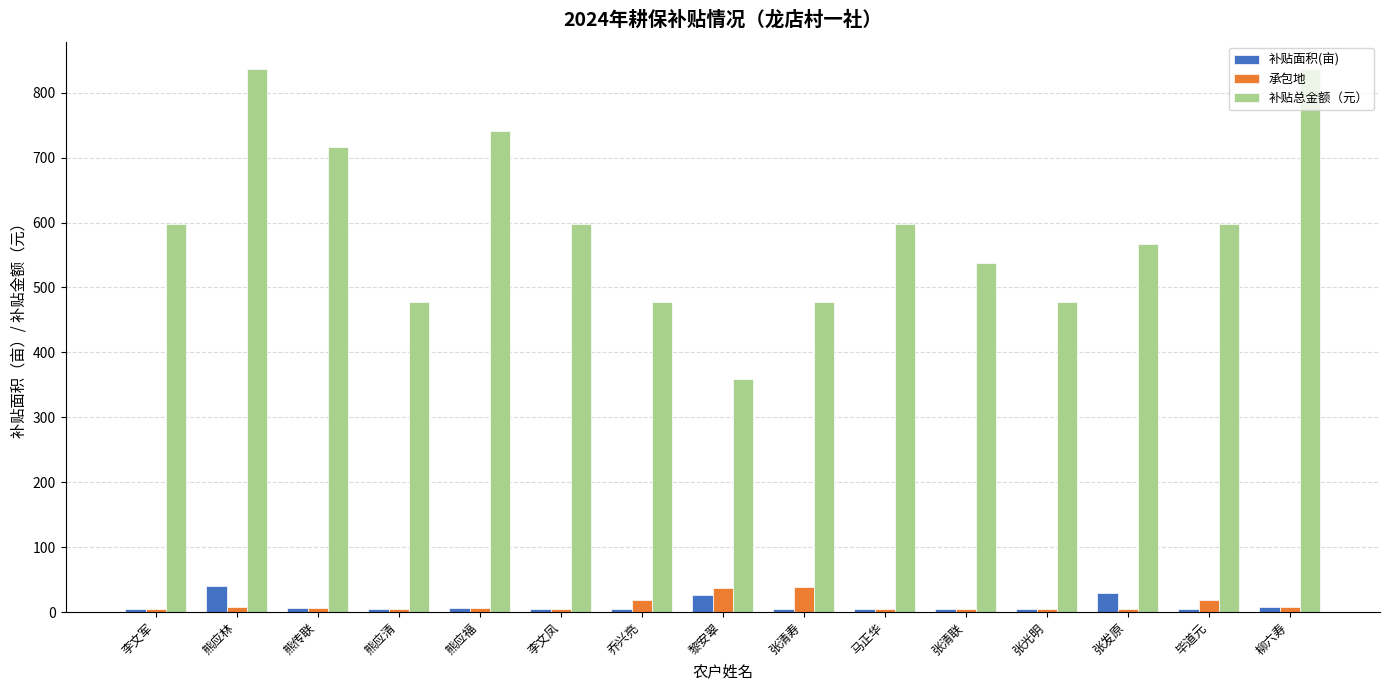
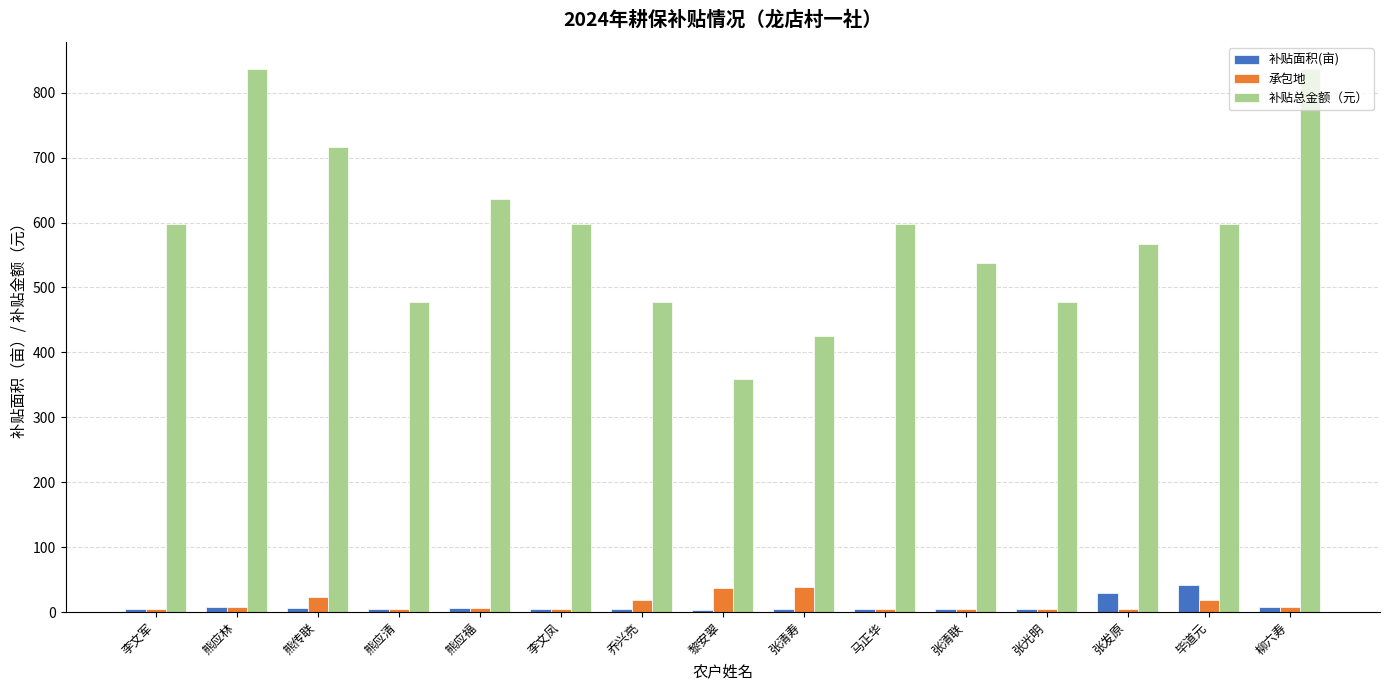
补贴面积(亩), 熊应林: 40 -> 10
承包地, 熊传联: 10 -> 20
补贴总金额（元）, 熊应福: 740 -> 640
补贴面积(亩), 黎安翠: 30 -> 0
补贴总金额（元）, 张清寿: 480 -> 420
补贴面积(亩), 毕道元: 10 -> 40
